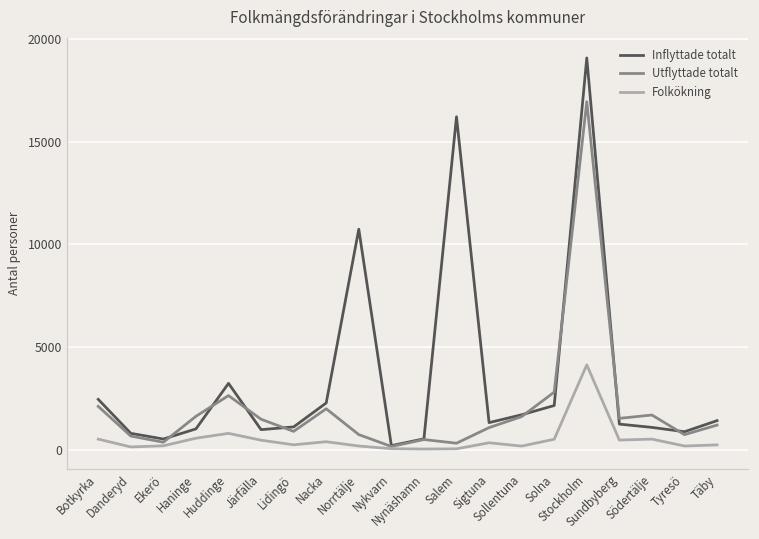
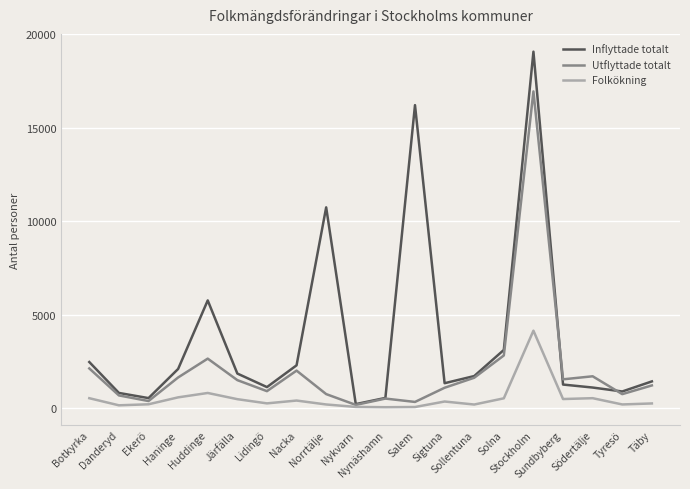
Inflyttade totalt, Haninge: 1000 -> 2100
Inflyttade totalt, Huddinge: 3200 -> 5800
Inflyttade totalt, Järfälla: 1000 -> 1800
Inflyttade totalt, Solna: 2200 -> 3100
